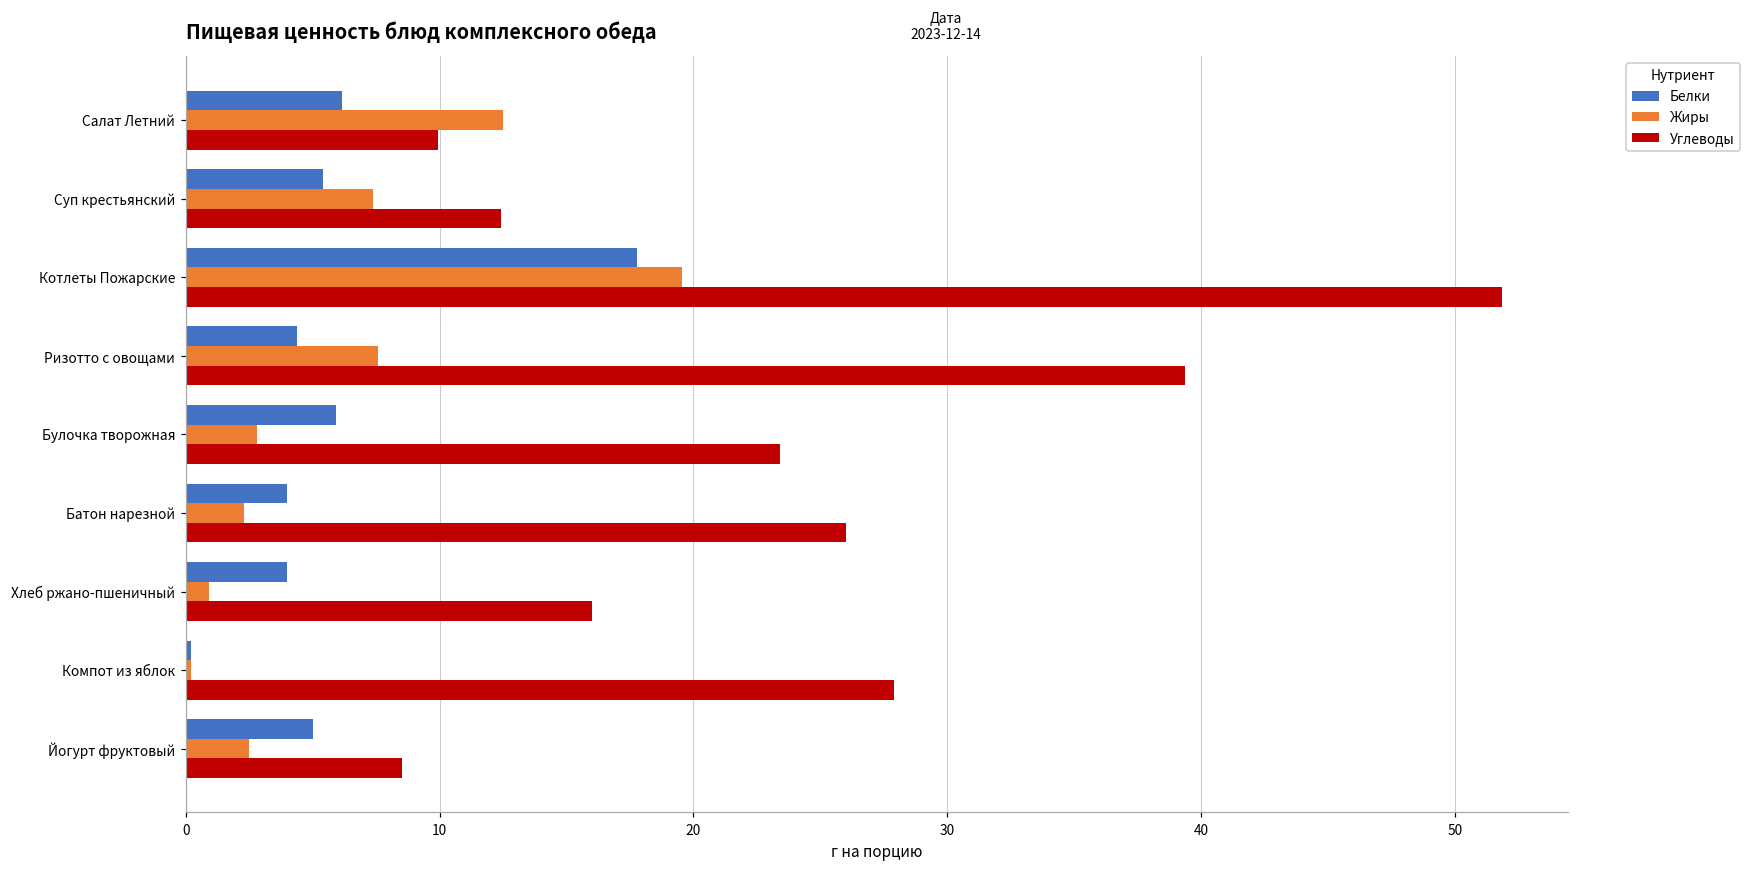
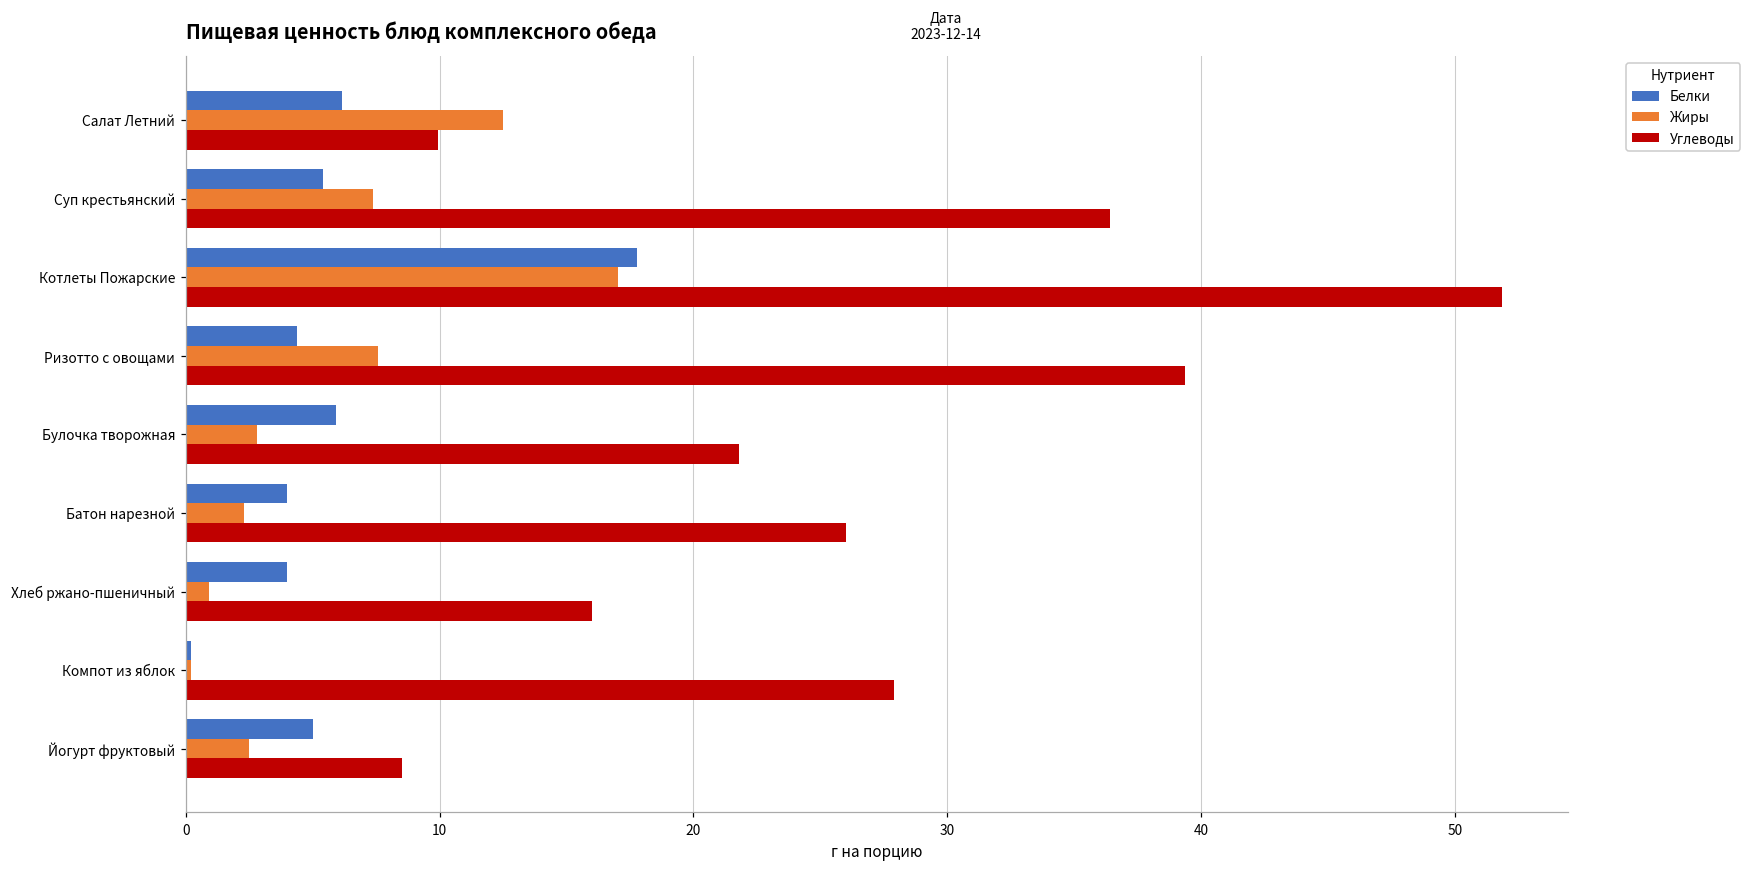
Углеводы, Суп крестьянский: 12.4 -> 36.4
Жиры, Котлеты Пожарские: 19.6 -> 17.0
Углеводы, Булочка творожная: 23.4 -> 21.8
